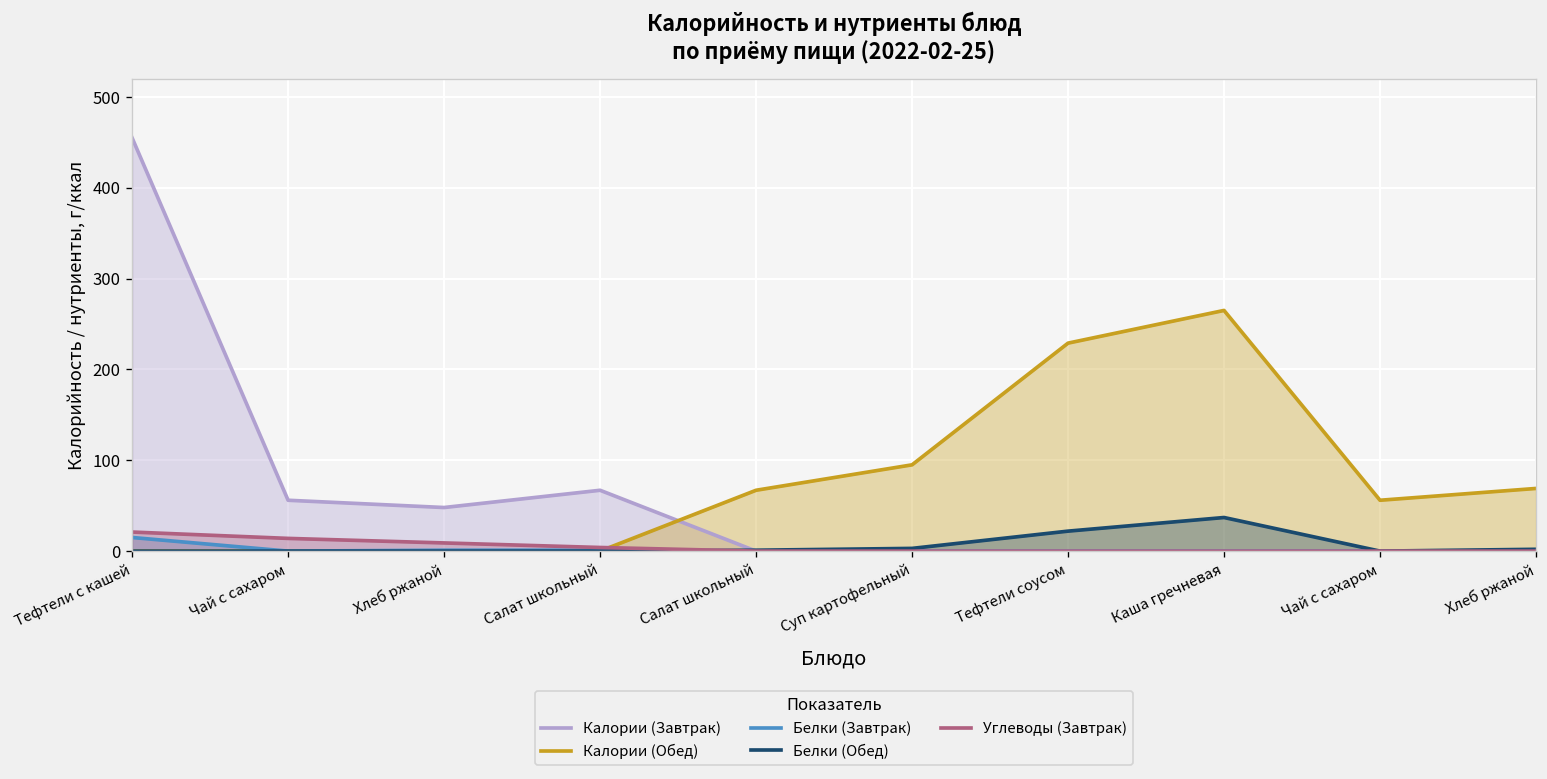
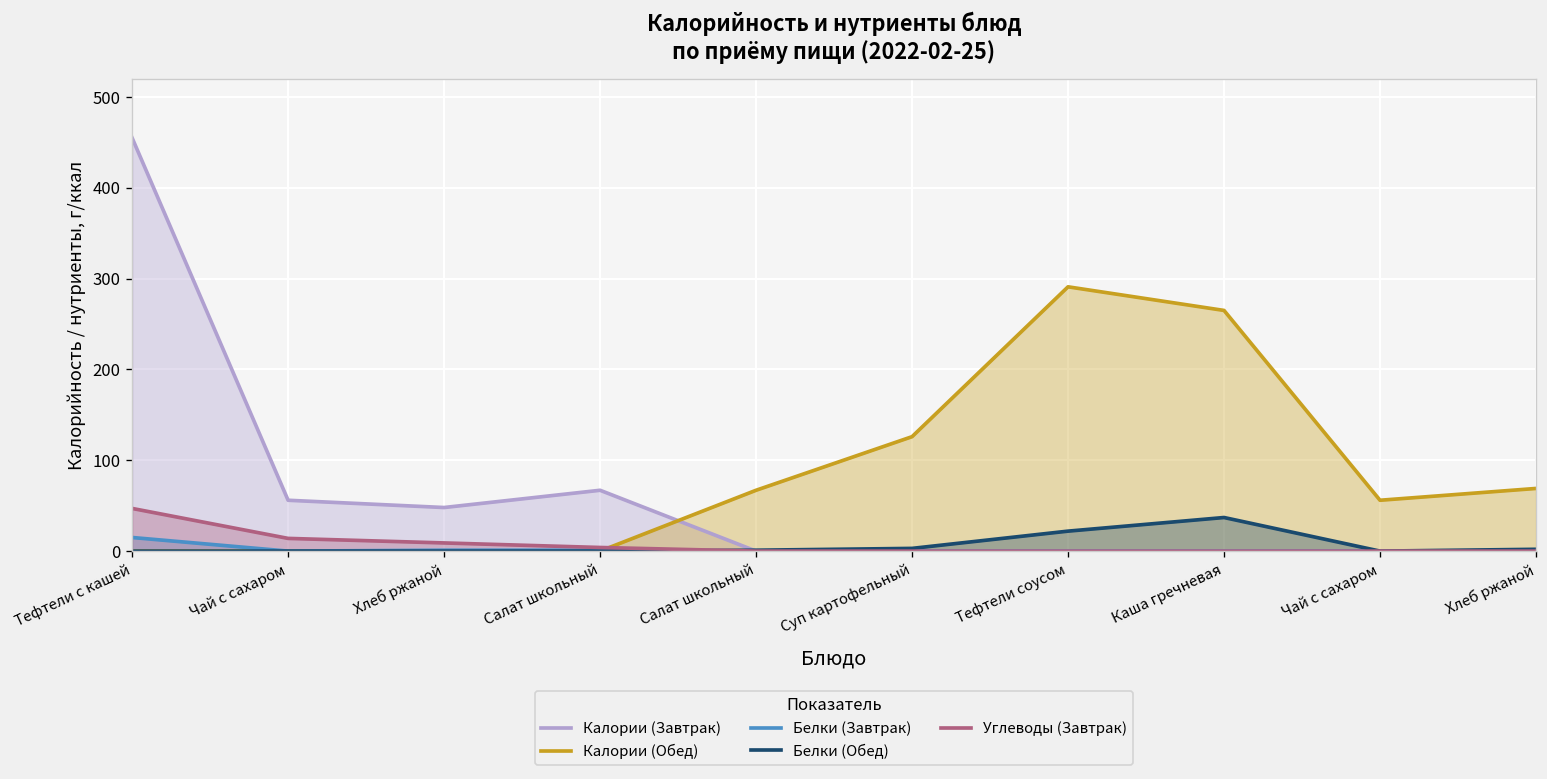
Углеводы (Завтрак), Тефтели с кашей: 20 -> 50
Калории (Обед), Суп картофельный: 100 -> 130
Калории (Обед), Тефтели соусом: 230 -> 290
